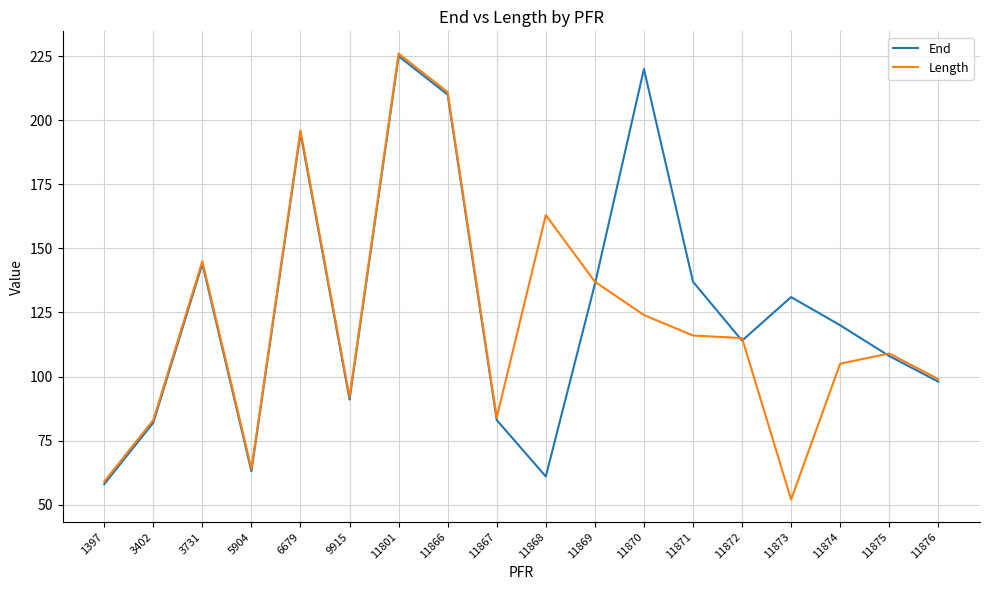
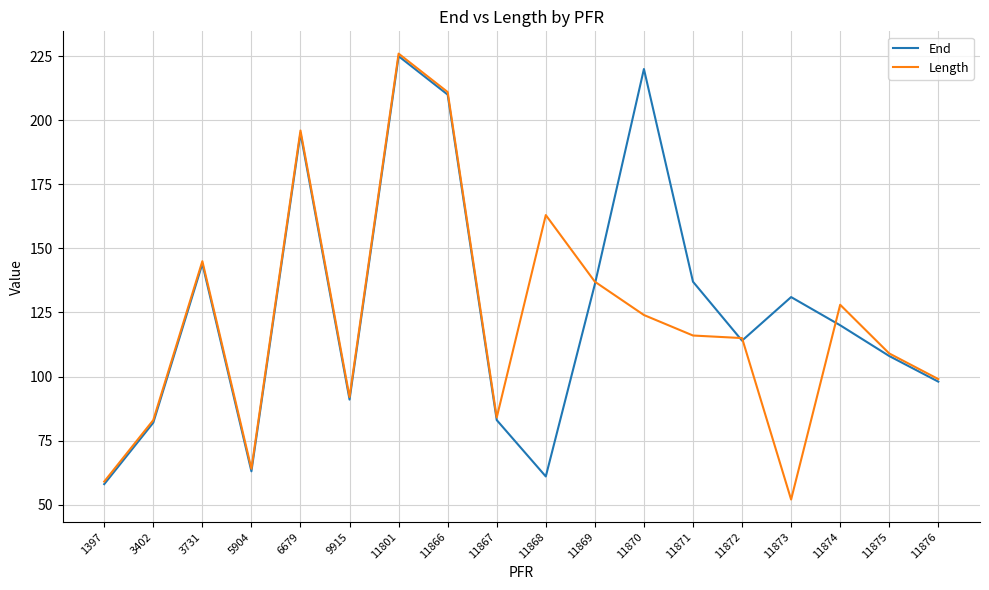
Length, 11874: 105 -> 128
